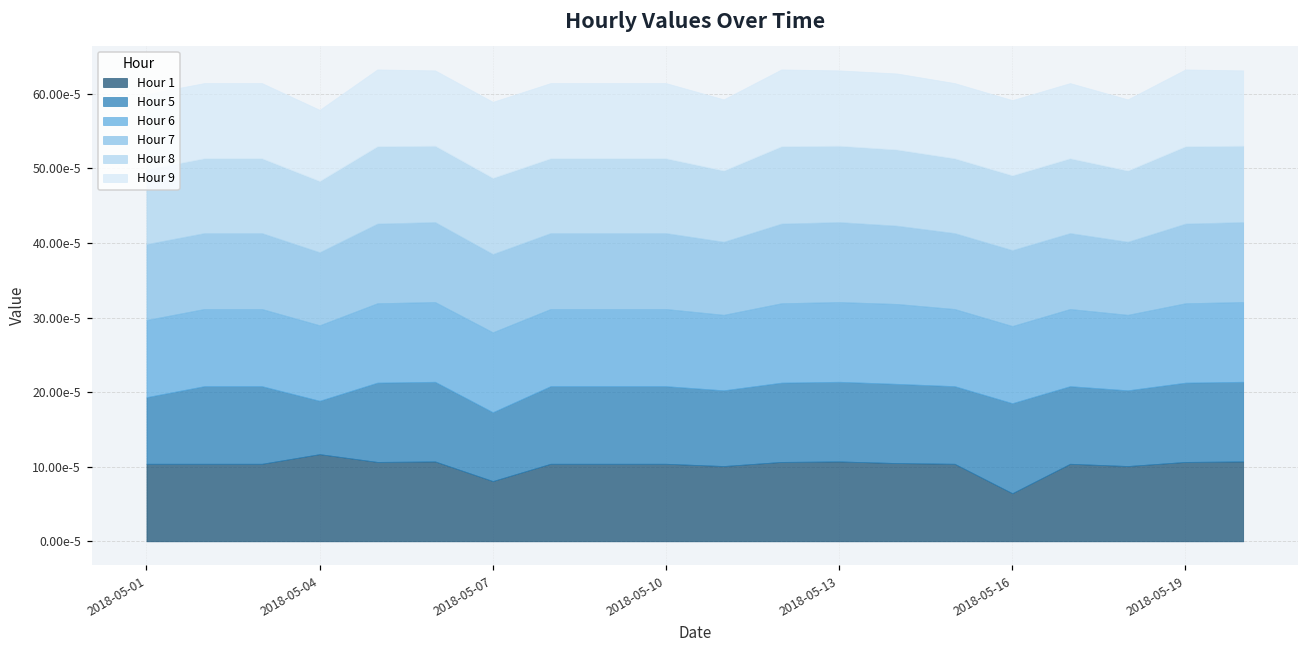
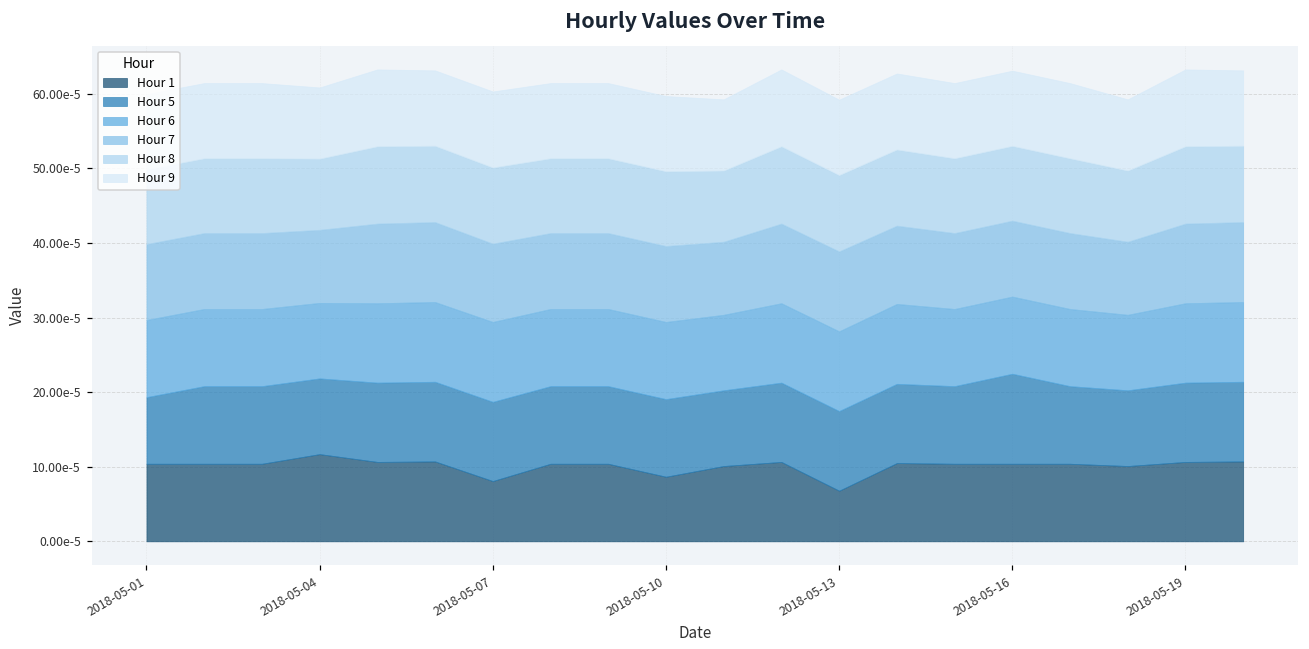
Hour 5, 2018-05-04: 0.00007 -> 0.00010
Hour 5, 2018-05-07: 0.00009 -> 0.00011
Hour 1, 2018-05-10: 0.00010 -> 0.00009
Hour 1, 2018-05-13: 0.00011 -> 0.00007
Hour 1, 2018-05-16: 0.00006 -> 0.00010
